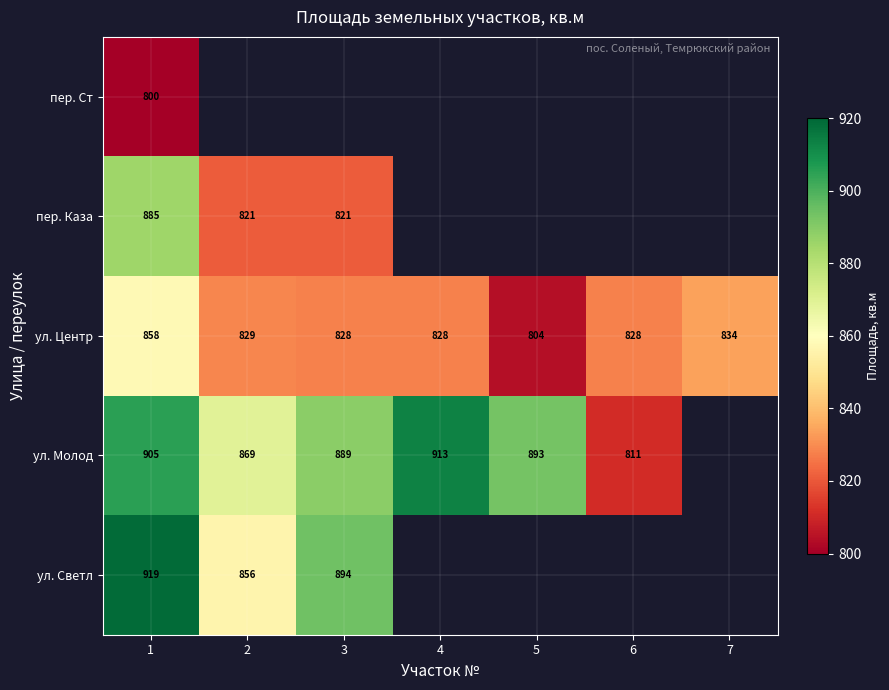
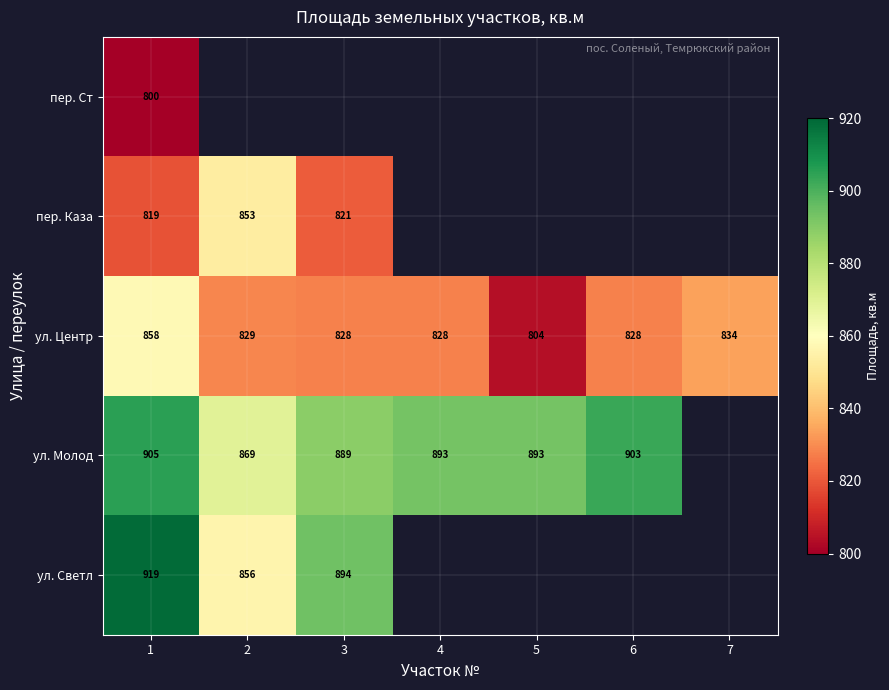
пер. Каза, 1: 885 -> 819
пер. Каза, 2: 821 -> 853
ул. Молод, 4: 913 -> 893
ул. Молод, 6: 811 -> 903
